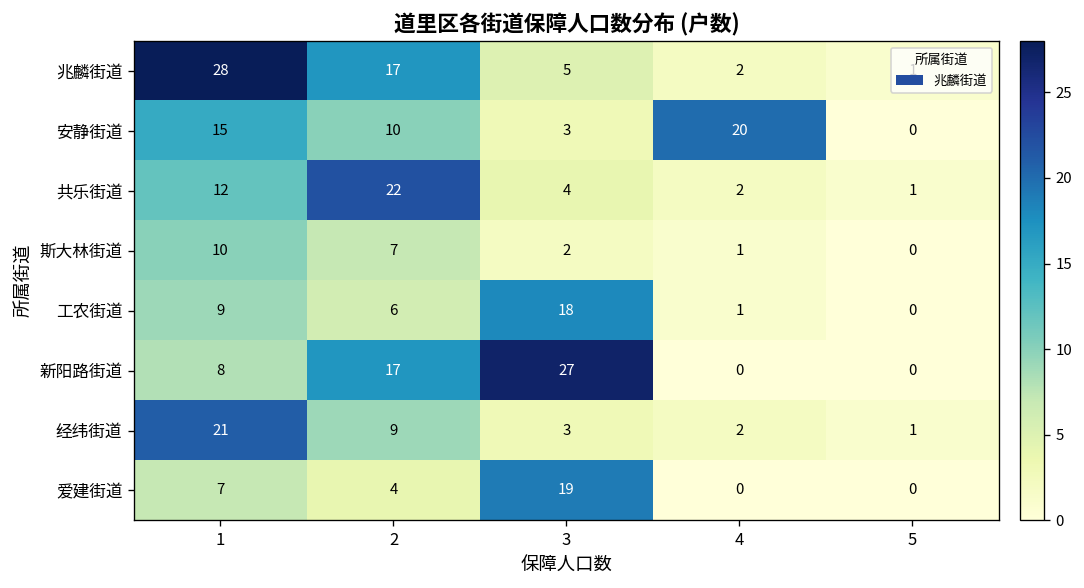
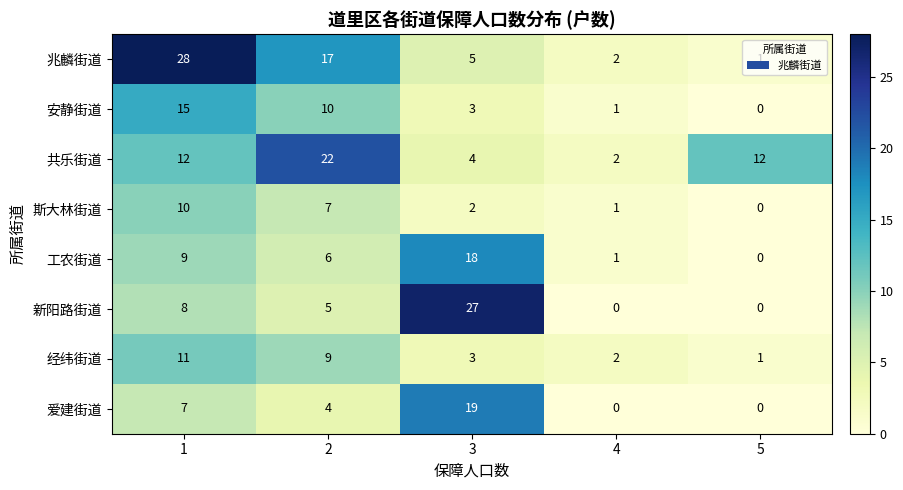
安静街道, 4: 20 -> 1
共乐街道, 5: 1 -> 12
新阳路街道, 2: 17 -> 5
经纬街道, 1: 21 -> 11
